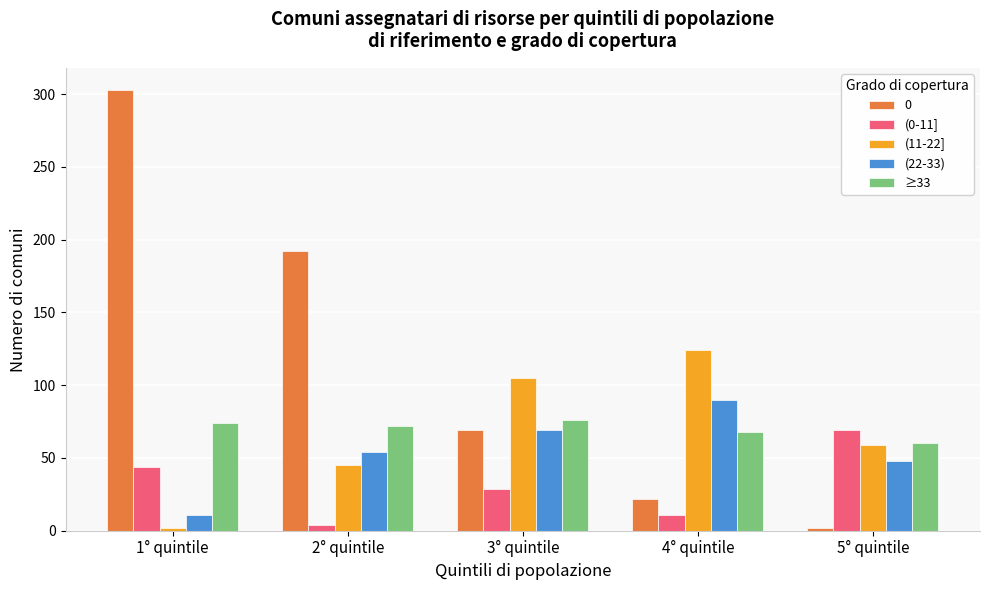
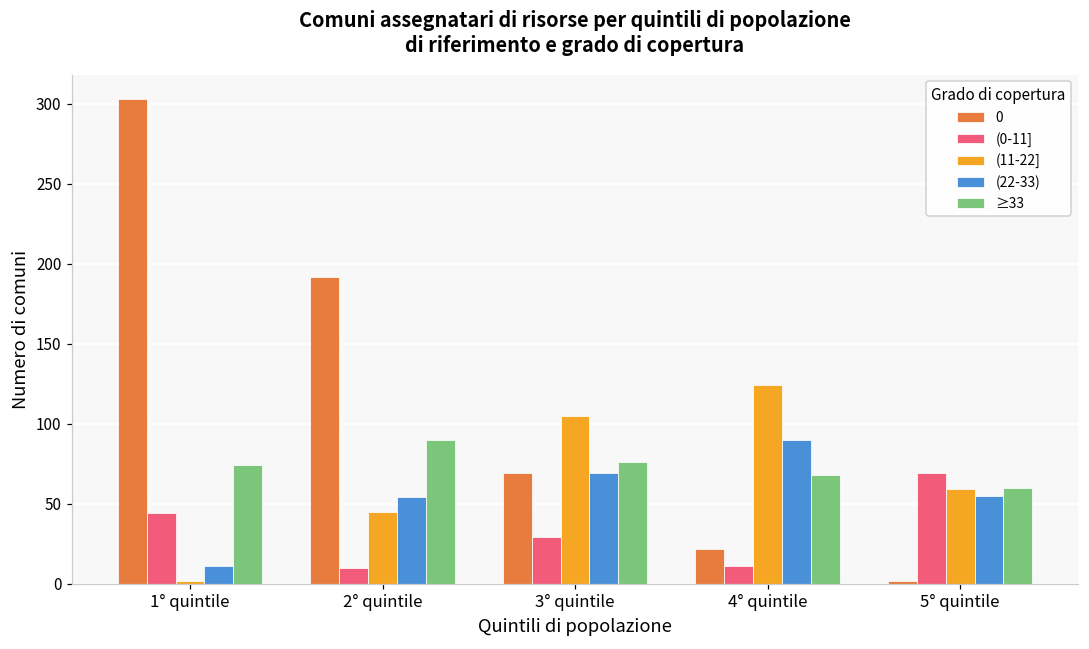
(0-11], 2° quintile: 4 -> 10
≥33, 2° quintile: 72 -> 90
(22-33), 5° quintile: 48 -> 55
